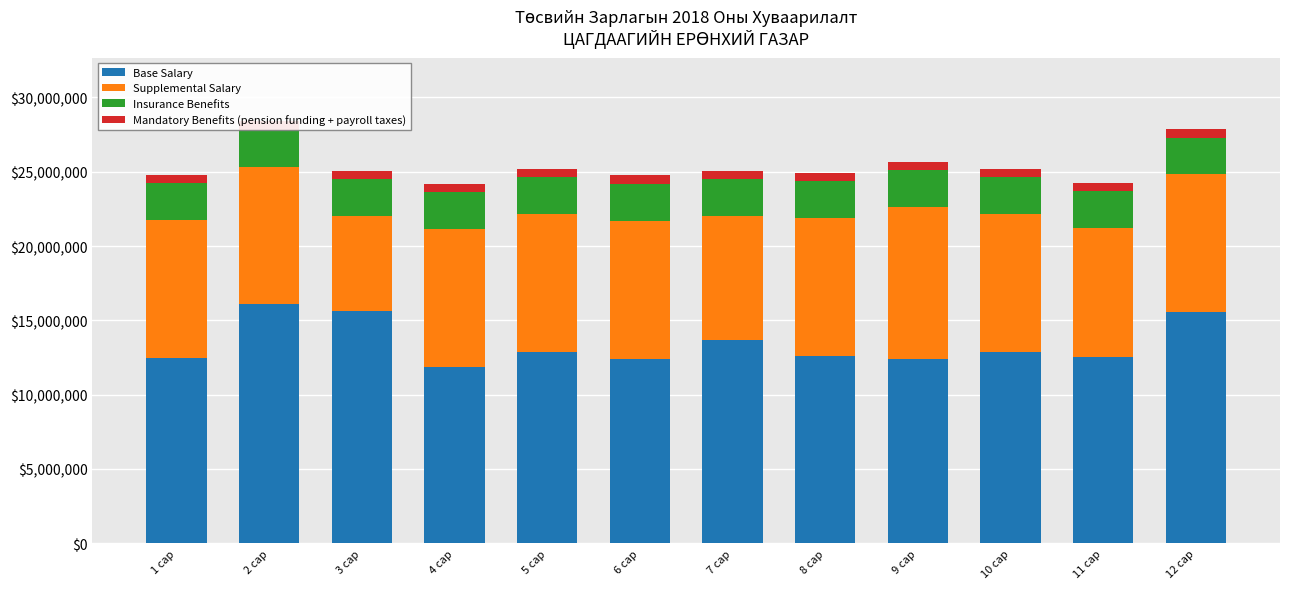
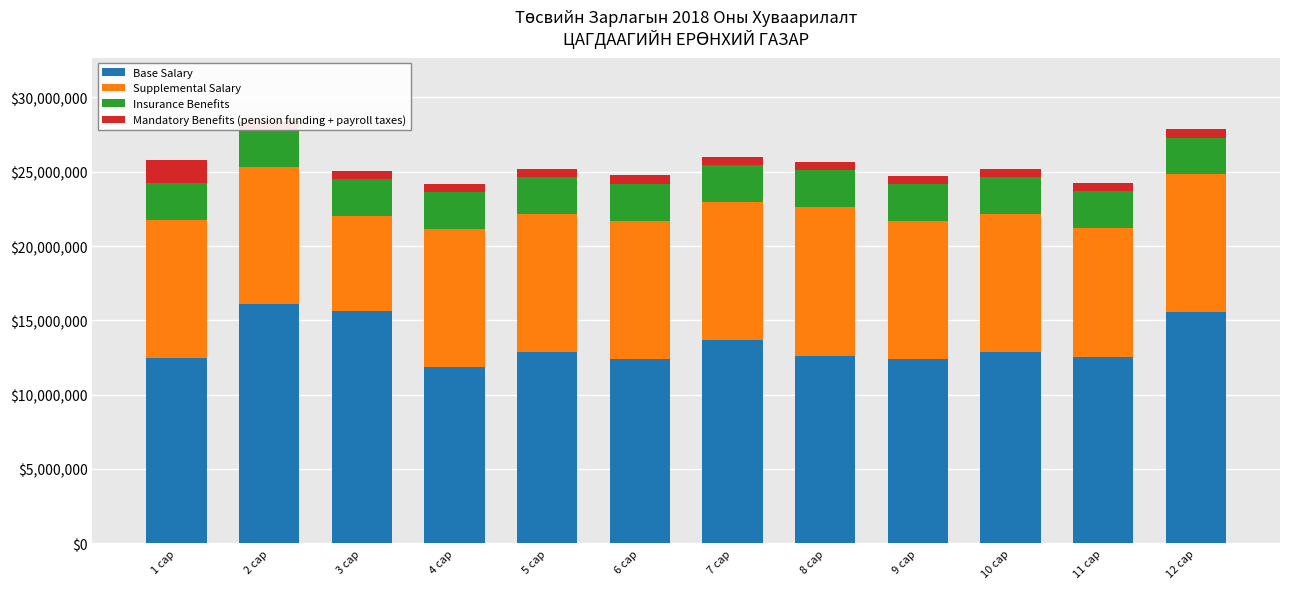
Mandatory Benefits (pension funding + payroll taxes), 1 сар: $600,000 -> $1,600,000
Supplemental Salary, 7 сар: $8,300,000 -> $9,300,000
Supplemental Salary, 8 сар: $9,300,000 -> $10,000,000
Supplemental Salary, 9 сар: $10,200,000 -> $9,300,000
